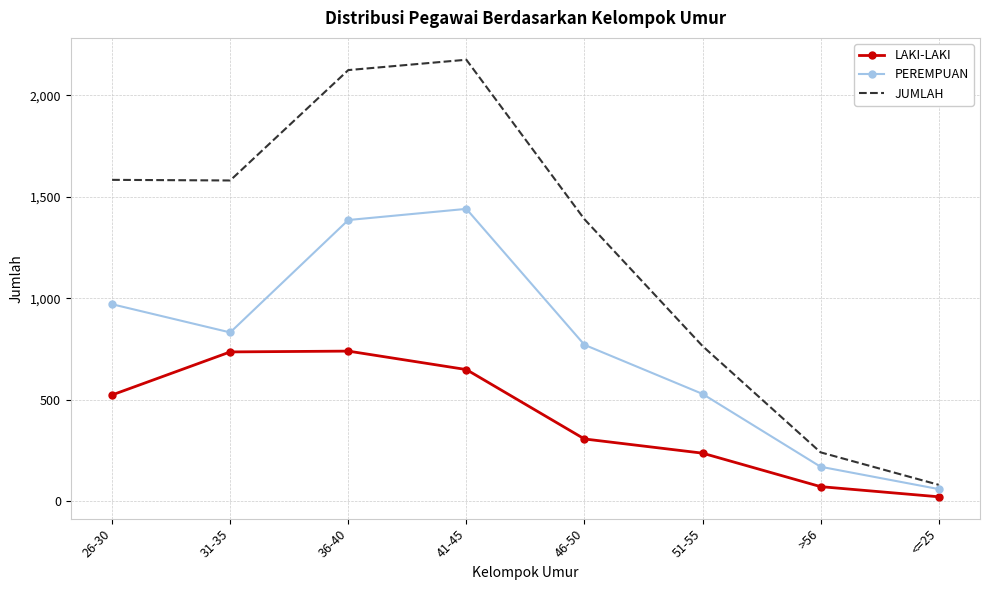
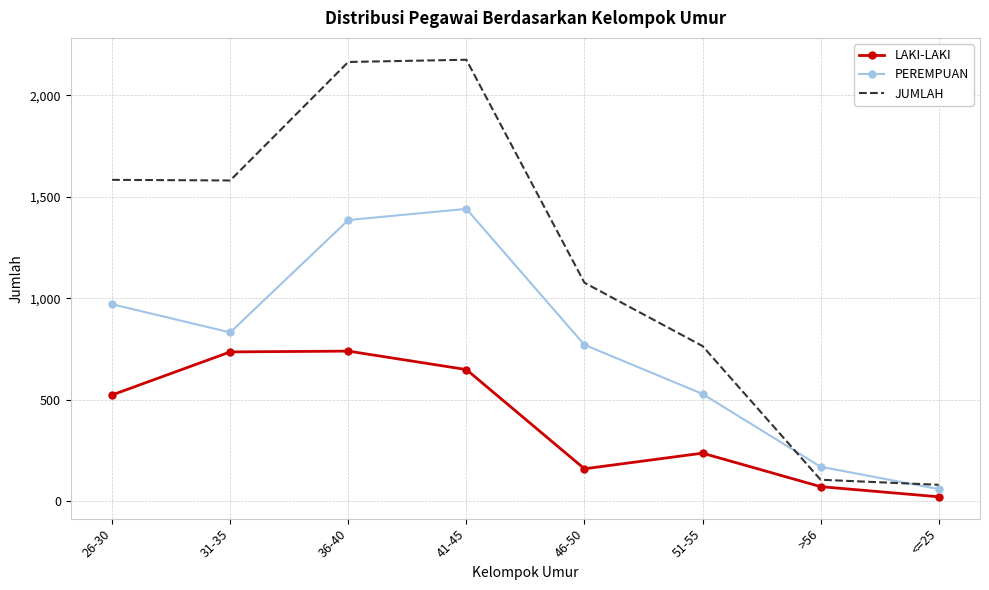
JUMLAH, 36-40: 2,120 -> 2,160
LAKI-LAKI, 46-50: 310 -> 160
JUMLAH, 46-50: 1,390 -> 1,080
JUMLAH, >56: 240 -> 110
